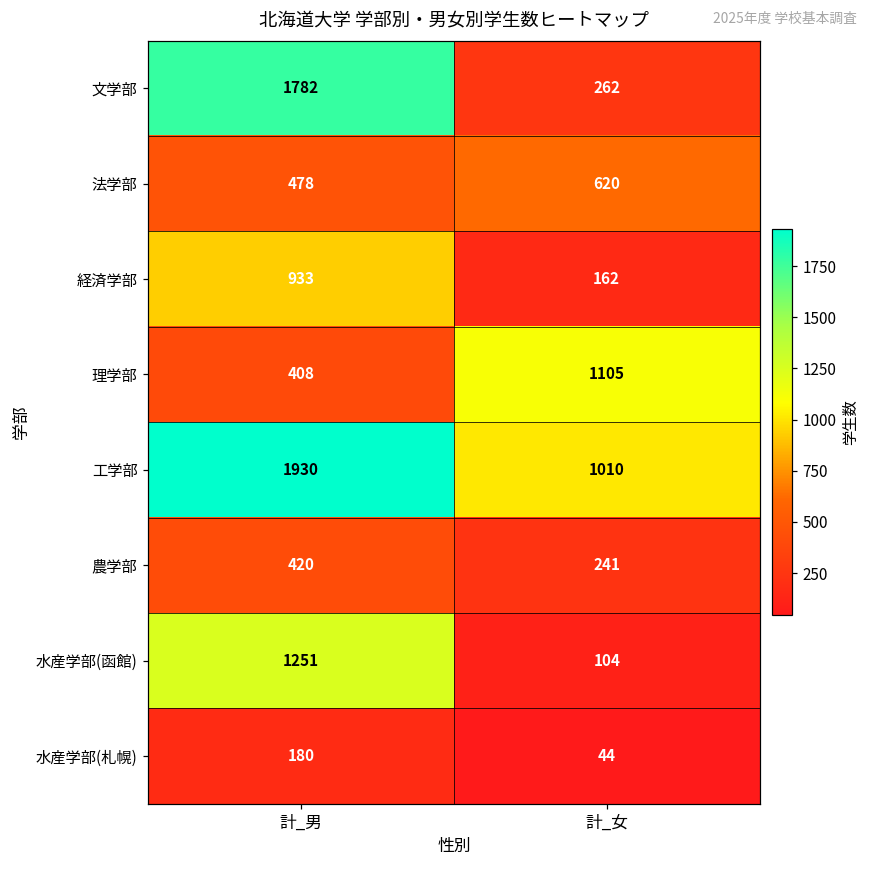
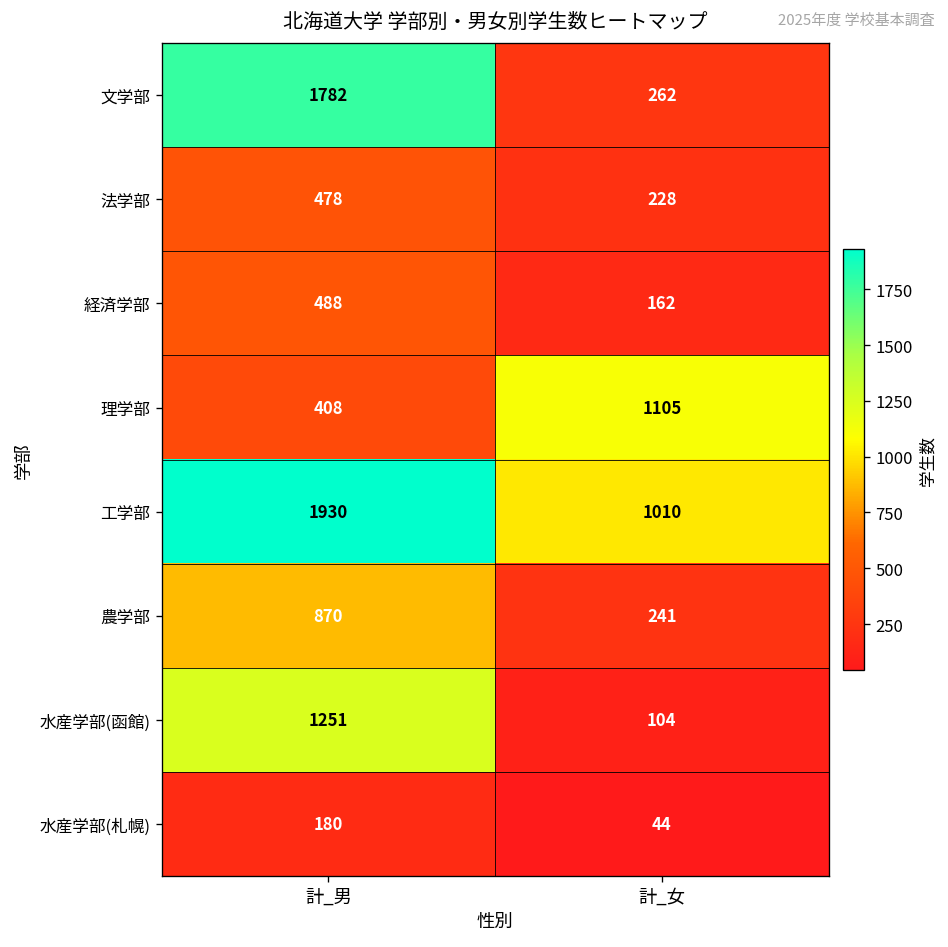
法学部, 計_女: 620 -> 228
経済学部, 計_男: 933 -> 488
農学部, 計_男: 420 -> 870
